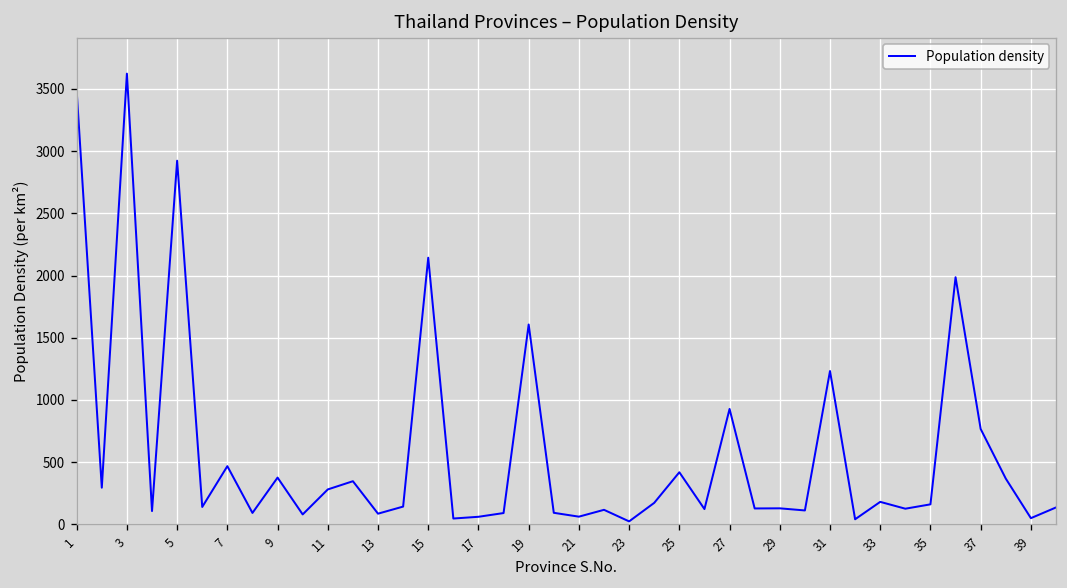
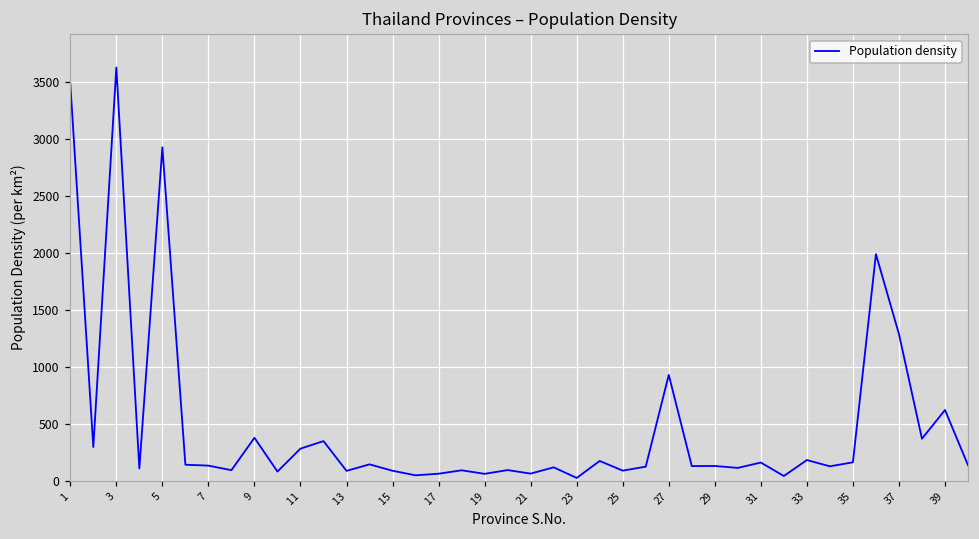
7: 470 -> 130
15: 2140 -> 90
19: 1610 -> 60
25: 420 -> 90
31: 1230 -> 160
37: 770 -> 1290
39: 50 -> 620
